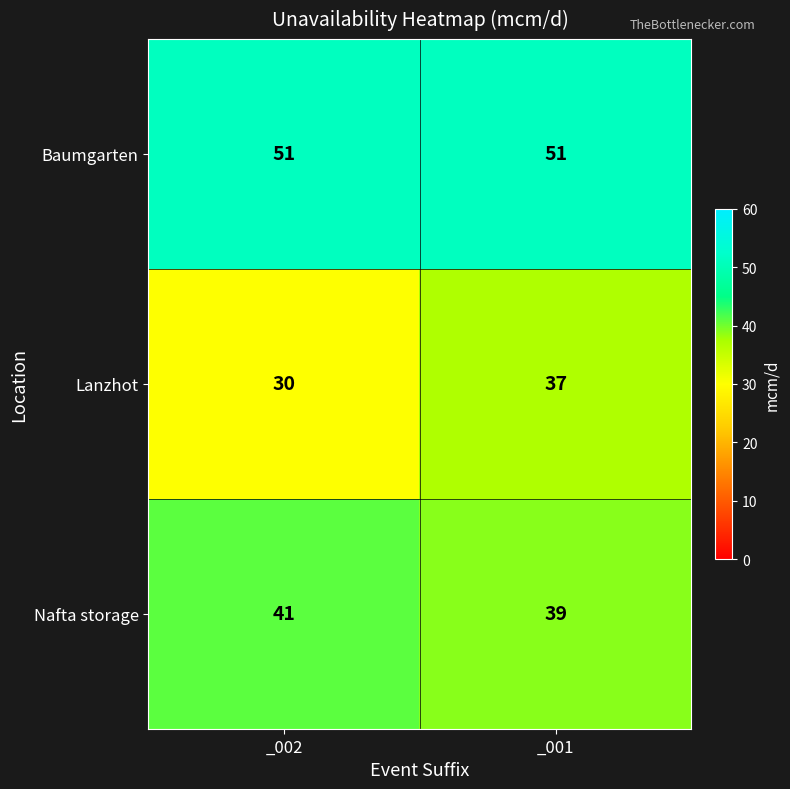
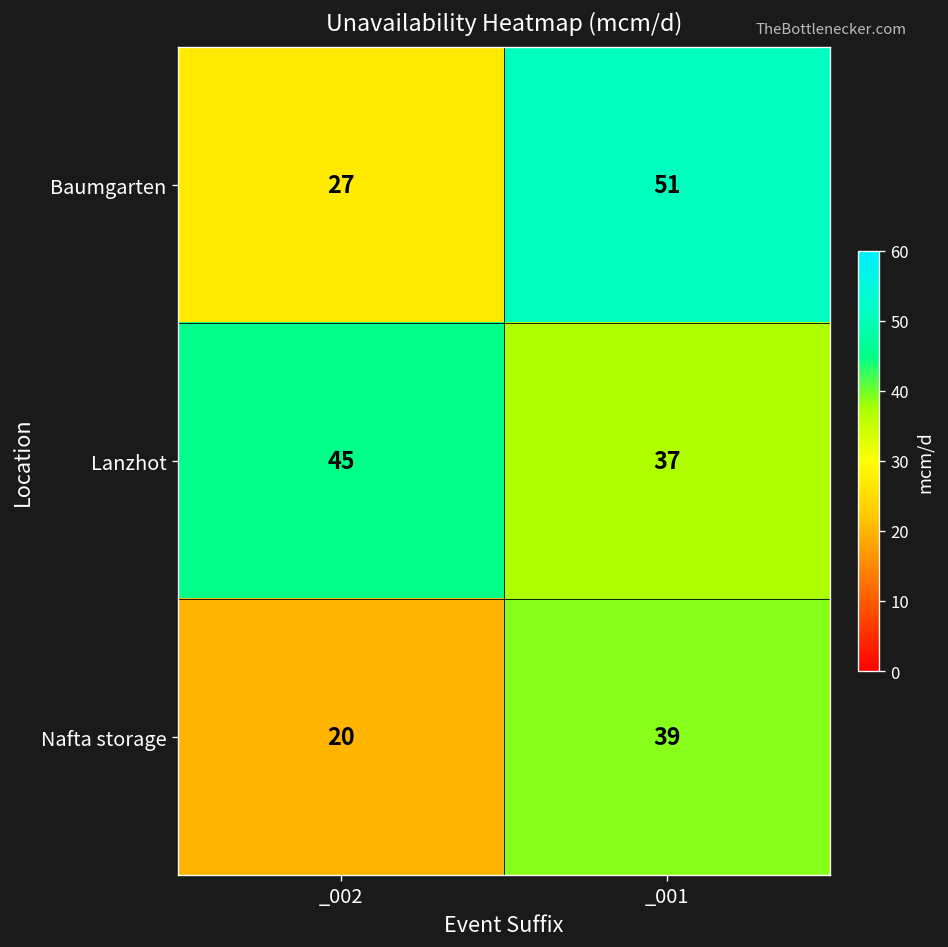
Baumgarten, _002: 51 -> 27
Lanzhot, _002: 30 -> 45
Nafta storage, _002: 41 -> 20
